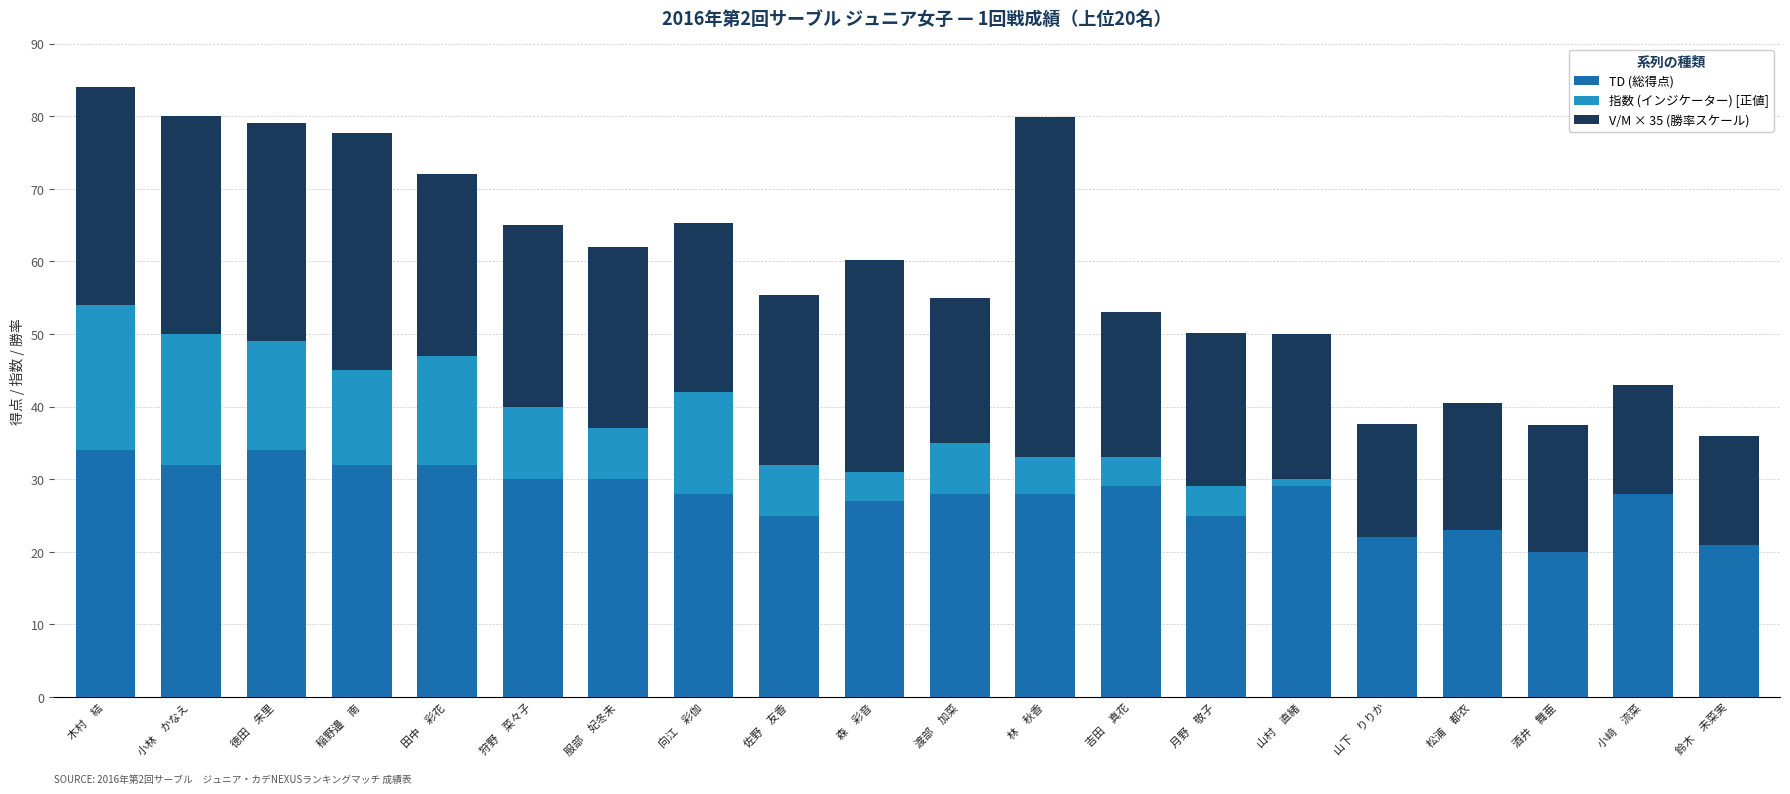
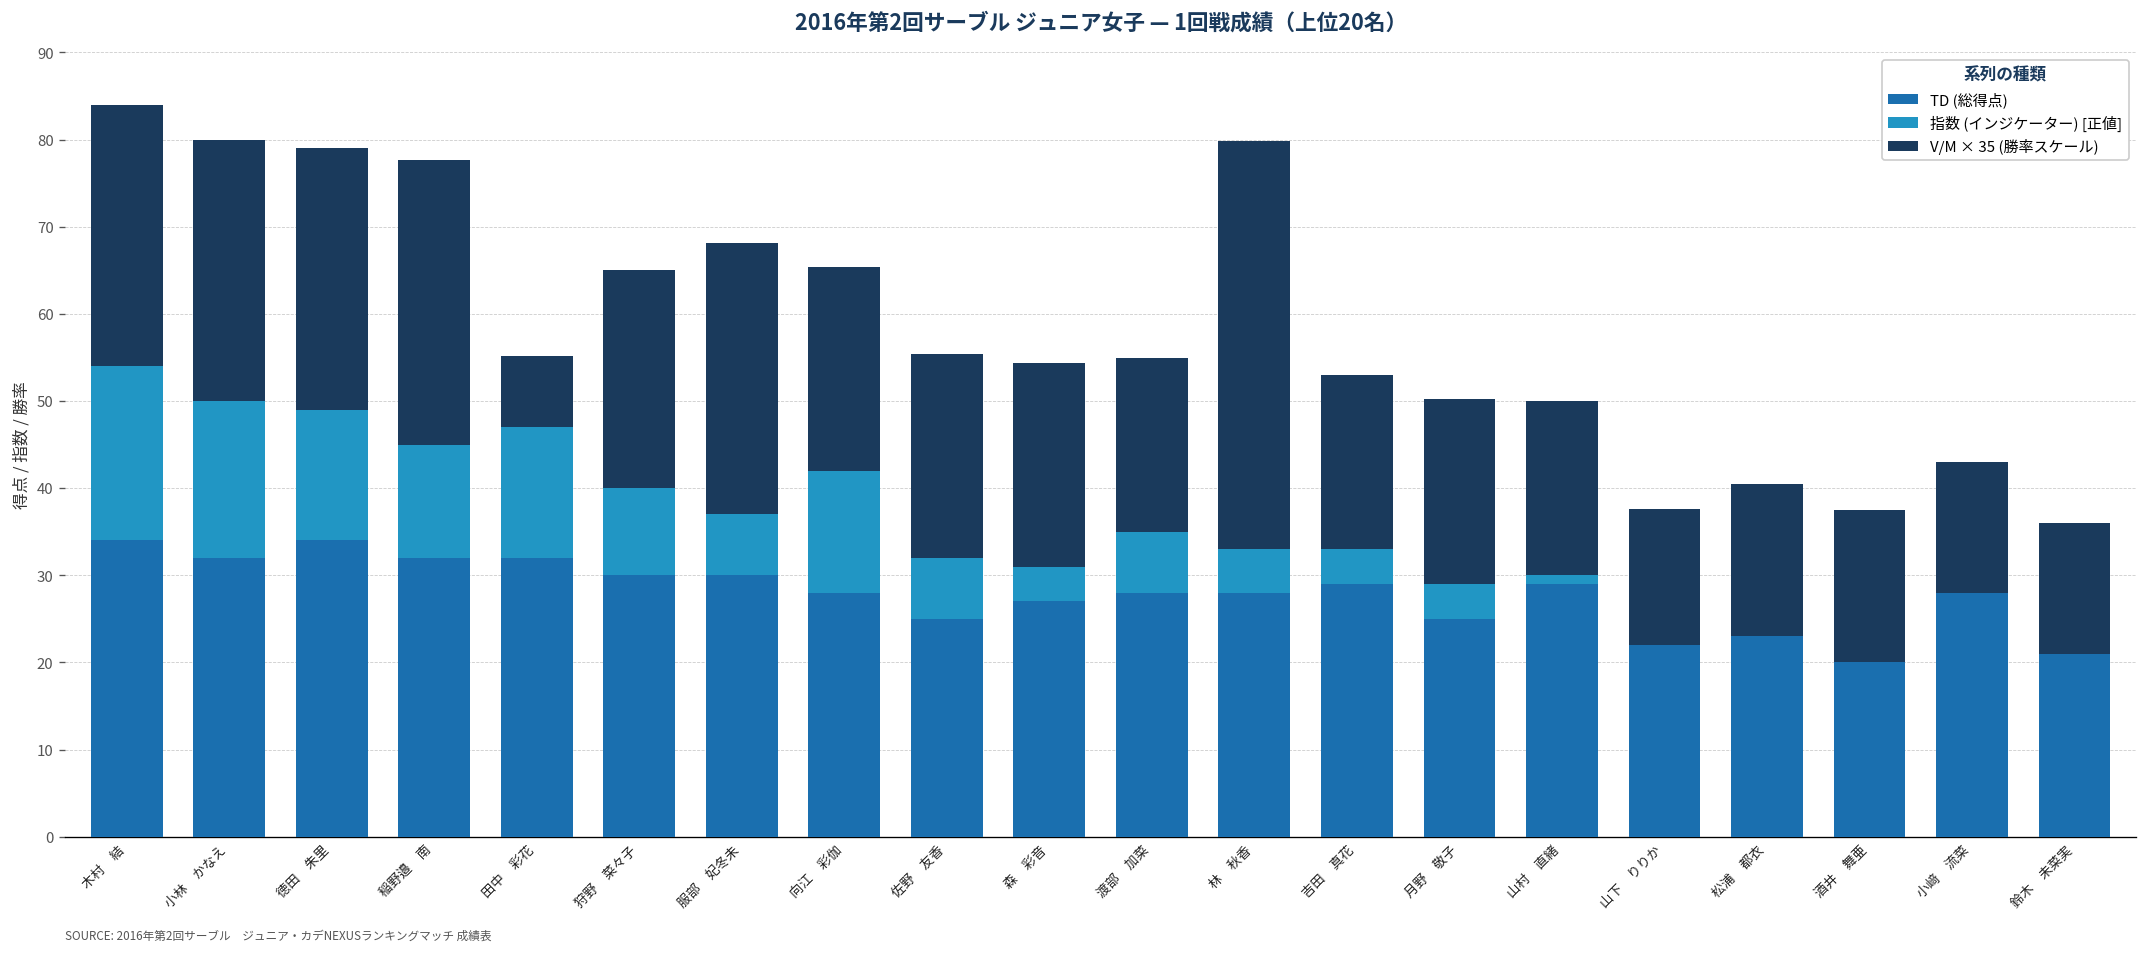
V/M × 35 (勝率スケール), 田中 彩花: 25 -> 8
V/M × 35 (勝率スケール), 服部 妃冬未: 25 -> 31
V/M × 35 (勝率スケール), 森 彩音: 29 -> 23
